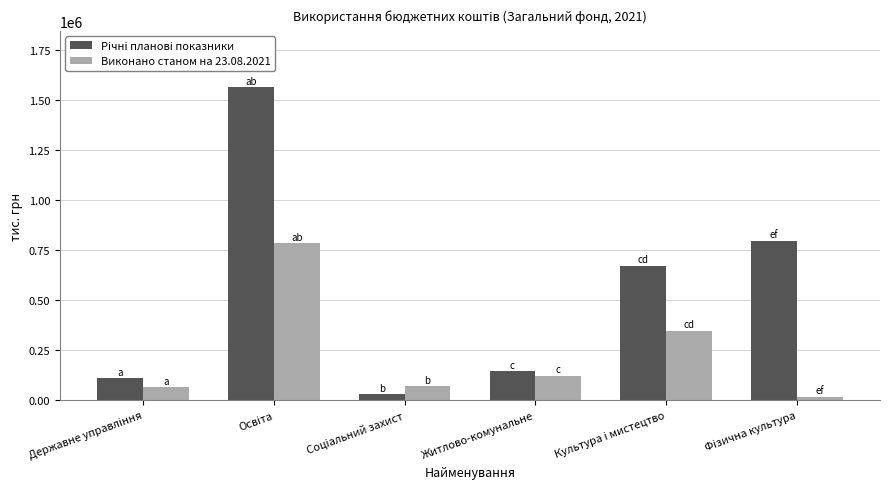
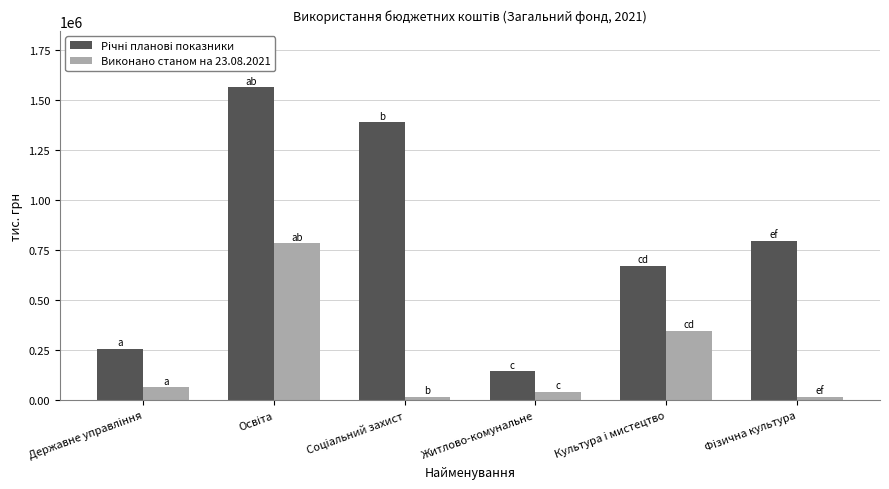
Річні планові показники, Державне управління: 110000 -> 260000
Річні планові показники, Соціальний захист: 30000 -> 1390000
Виконано станом на 23.08.2021, Соціальний захист: 70000 -> 20000
Виконано станом на 23.08.2021, Житлово-комунальне: 120000 -> 40000
